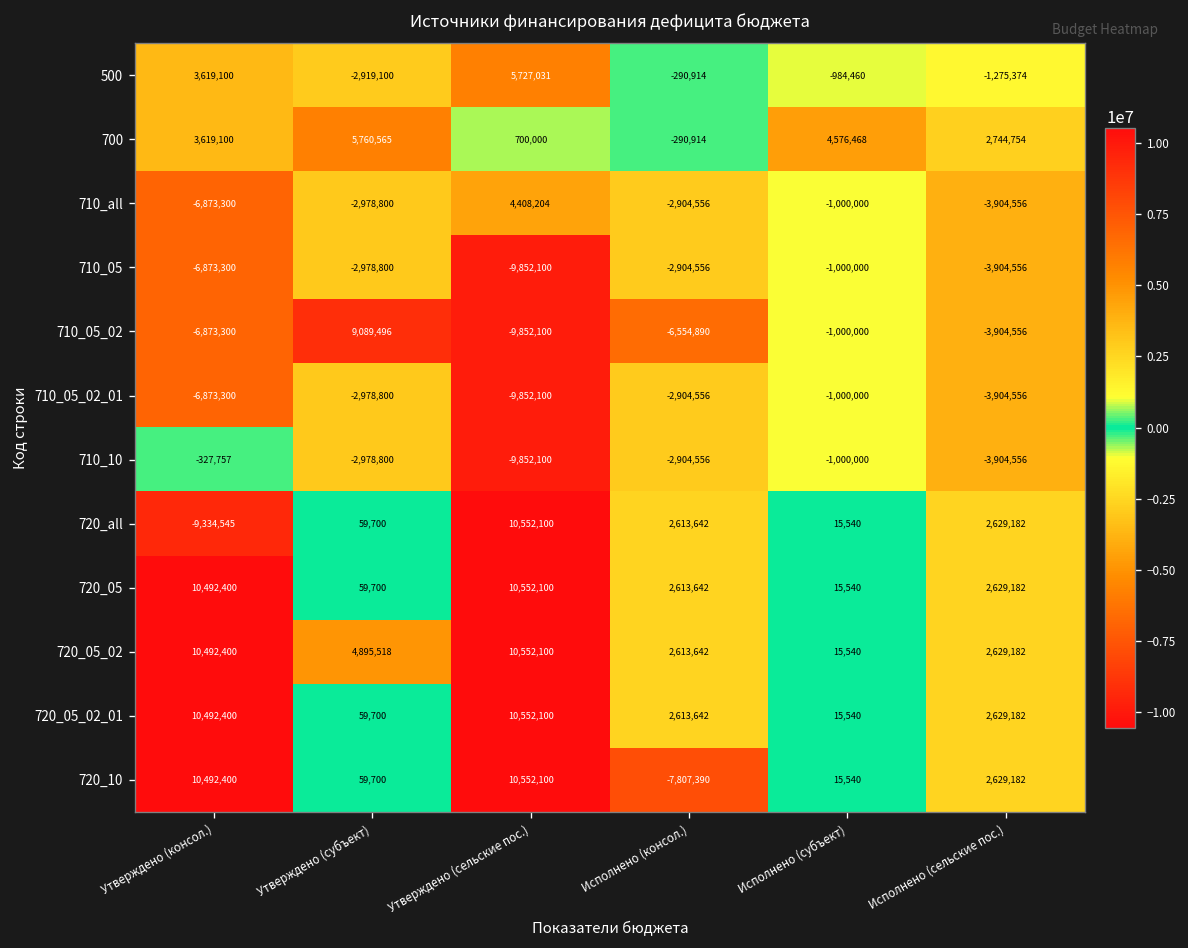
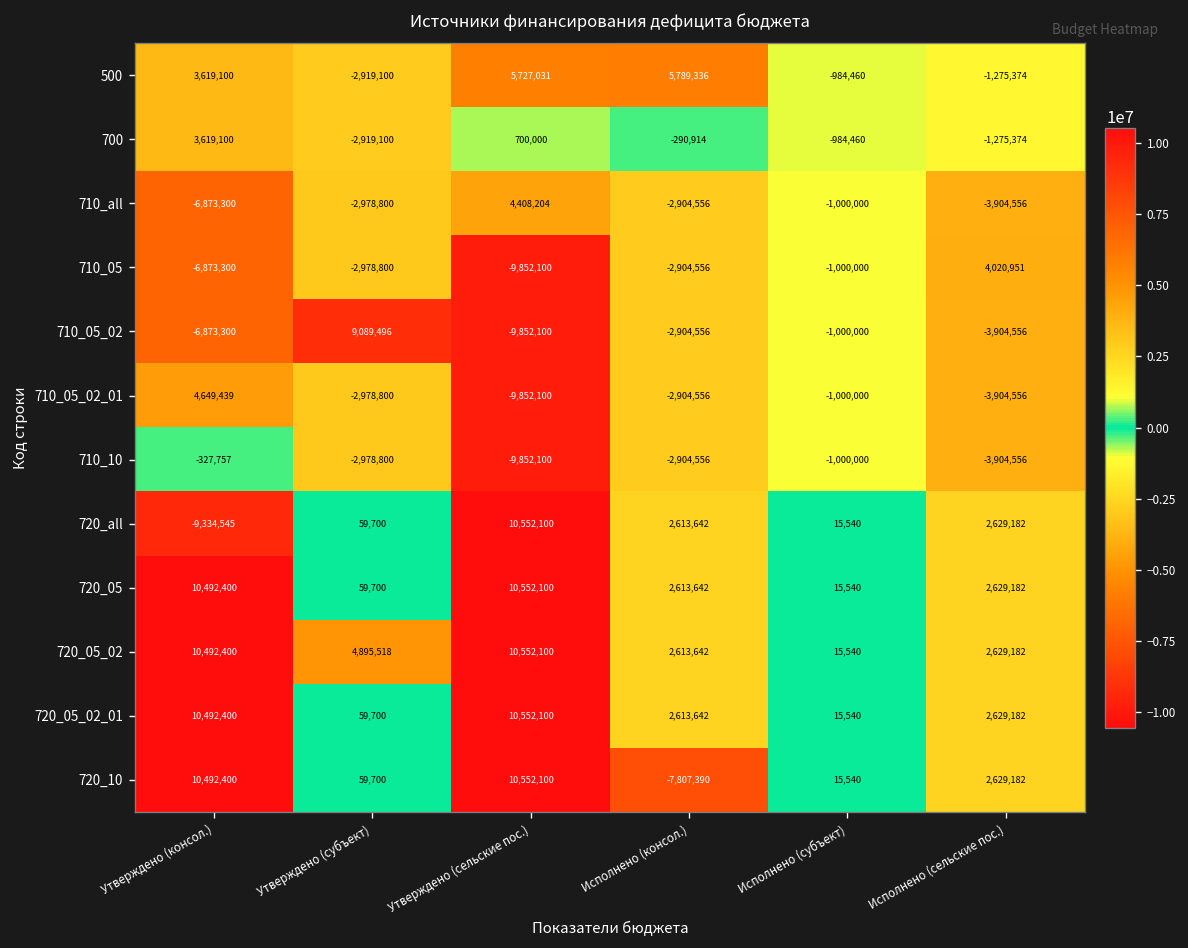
500, Исполнено (консол.): -290,914 -> 5,789,336
700, Утверждено (субъект): 5,760,565 -> -2,919,100
700, Исполнено (субъект): 4,576,468 -> -984,460
700, Исполнено (сельские пос.): 2,744,754 -> -1,275,374
710_05, Исполнено (сельские пос.): -3,904,556 -> 4,020,951
710_05_02, Исполнено (консол.): -6,554,890 -> -2,904,556
710_05_02_01, Утверждено (консол.): -6,873,300 -> 4,649,439
